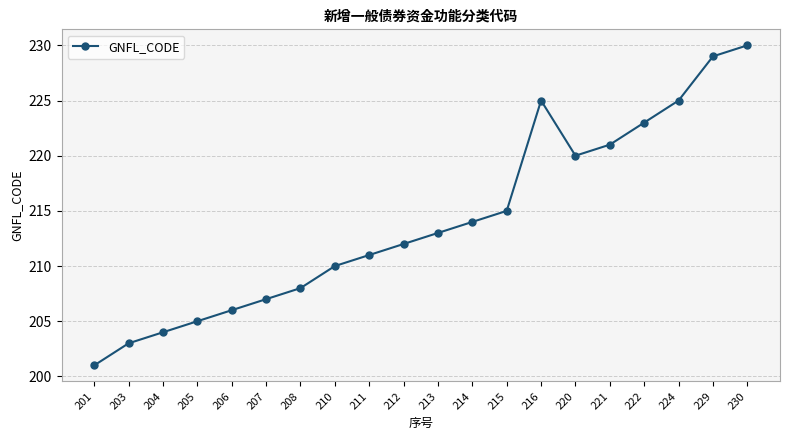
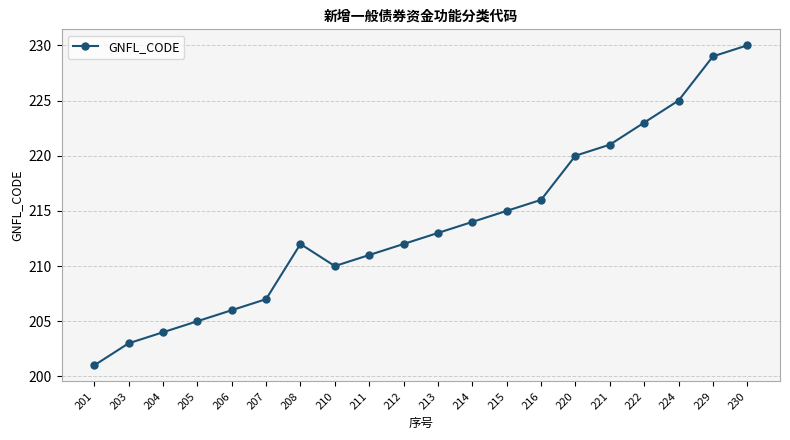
208: 208 -> 212
216: 225 -> 216
